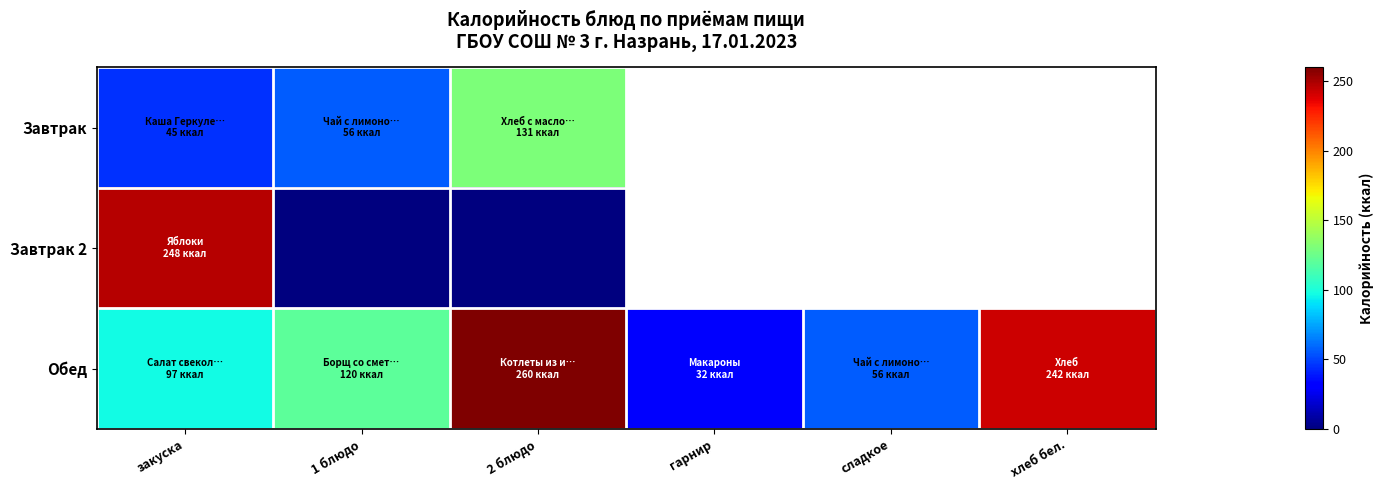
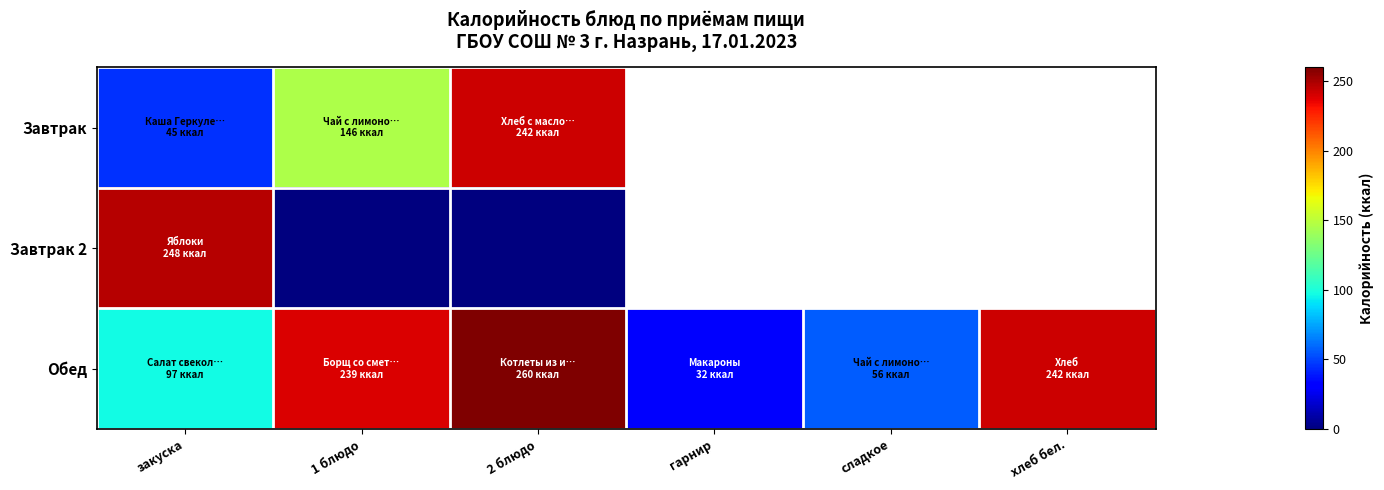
Завтрак, 1 блюдо: 56 -> 146
Завтрак, 2 блюдо: 131 -> 242
Обед, 1 блюдо: 120 -> 239
